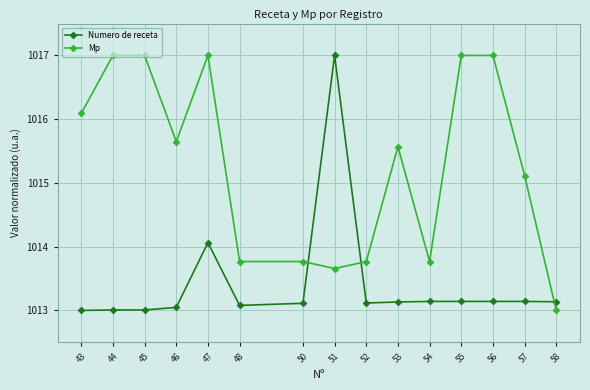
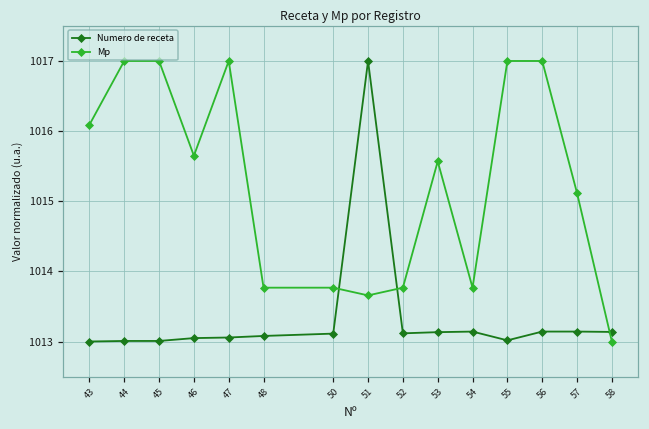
Numero de receta, 47: 1014.1 -> 1013.1
Numero de receta, 55: 1013.1 -> 1013.0
